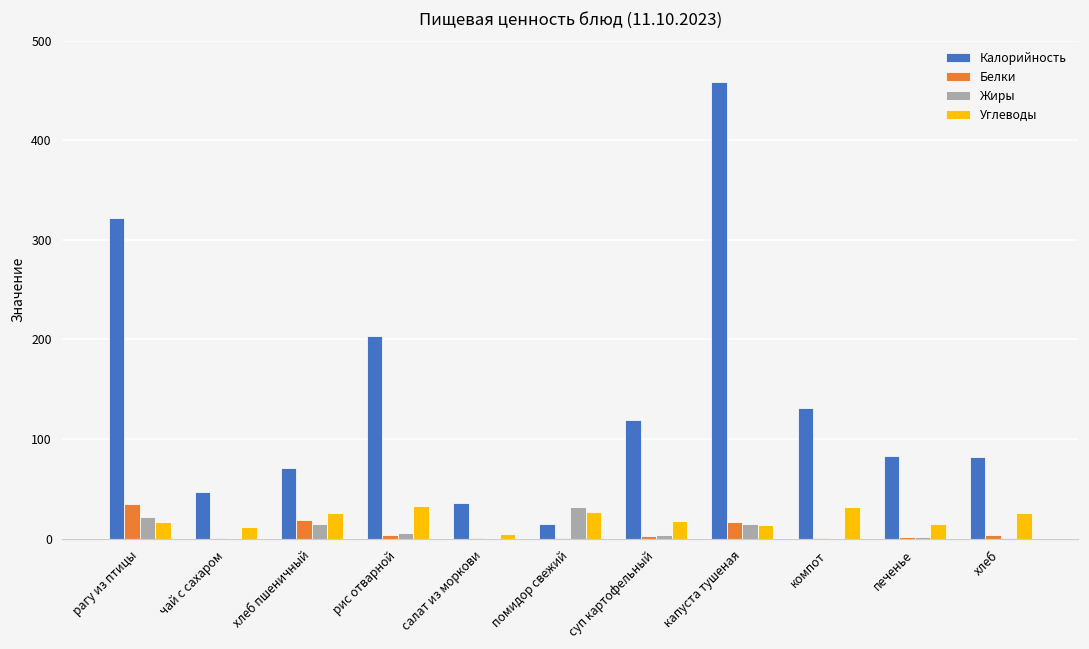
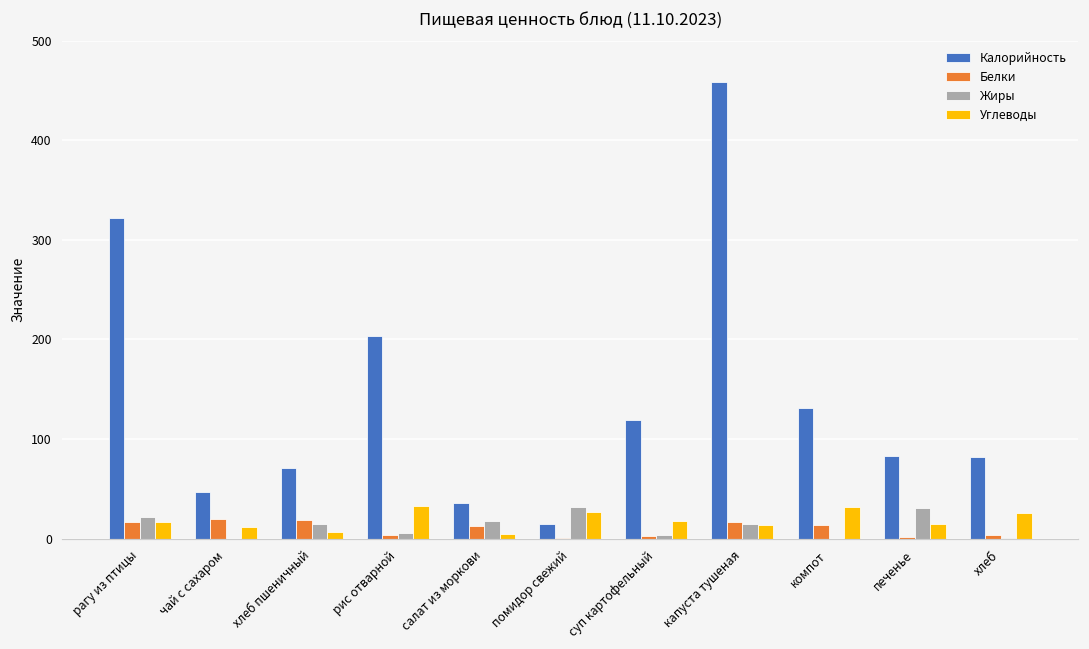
Белки, рагу из птицы: 40 -> 20
Белки, чай с сахаром: 0 -> 20
Углеводы, хлеб пшеничный: 30 -> 10
Белки, салат из моркови: 0 -> 10
Жиры, салат из моркови: 0 -> 20
Белки, компот: 0 -> 10
Жиры, печенье: 0 -> 30
